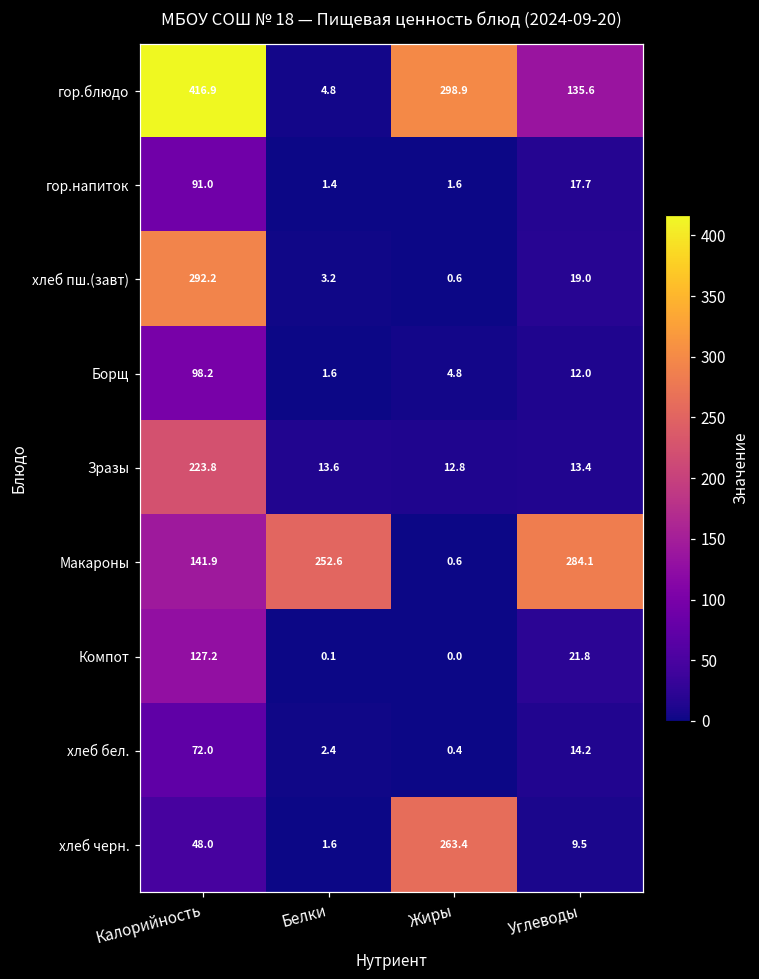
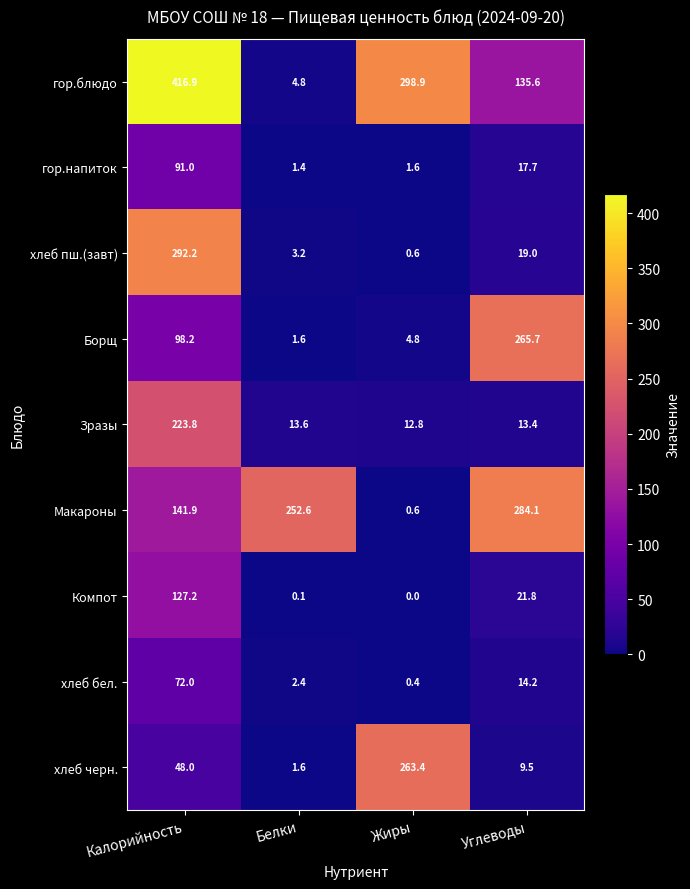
Борщ, Углеводы: 12.0 -> 265.7
